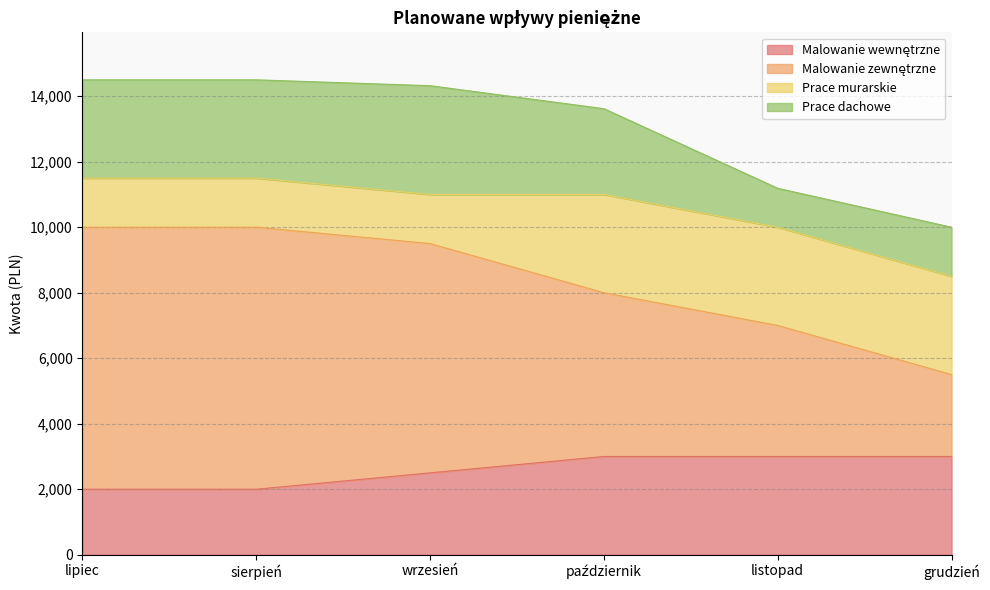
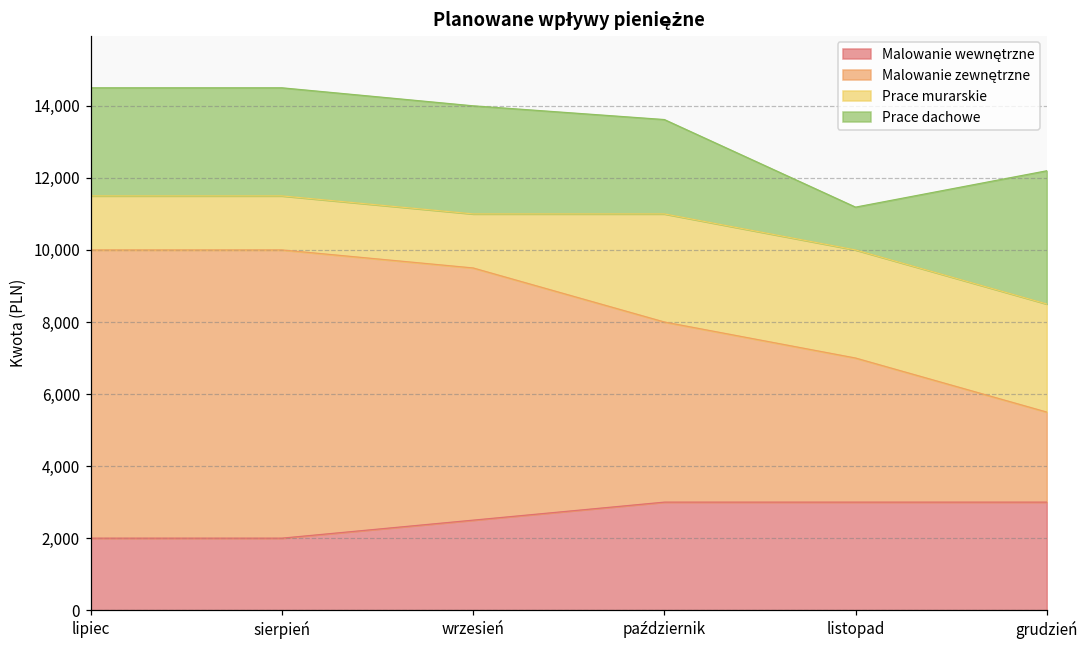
Prace dachowe, wrzesień: 3,300 -> 3,000
Prace dachowe, grudzień: 1,500 -> 3,700
